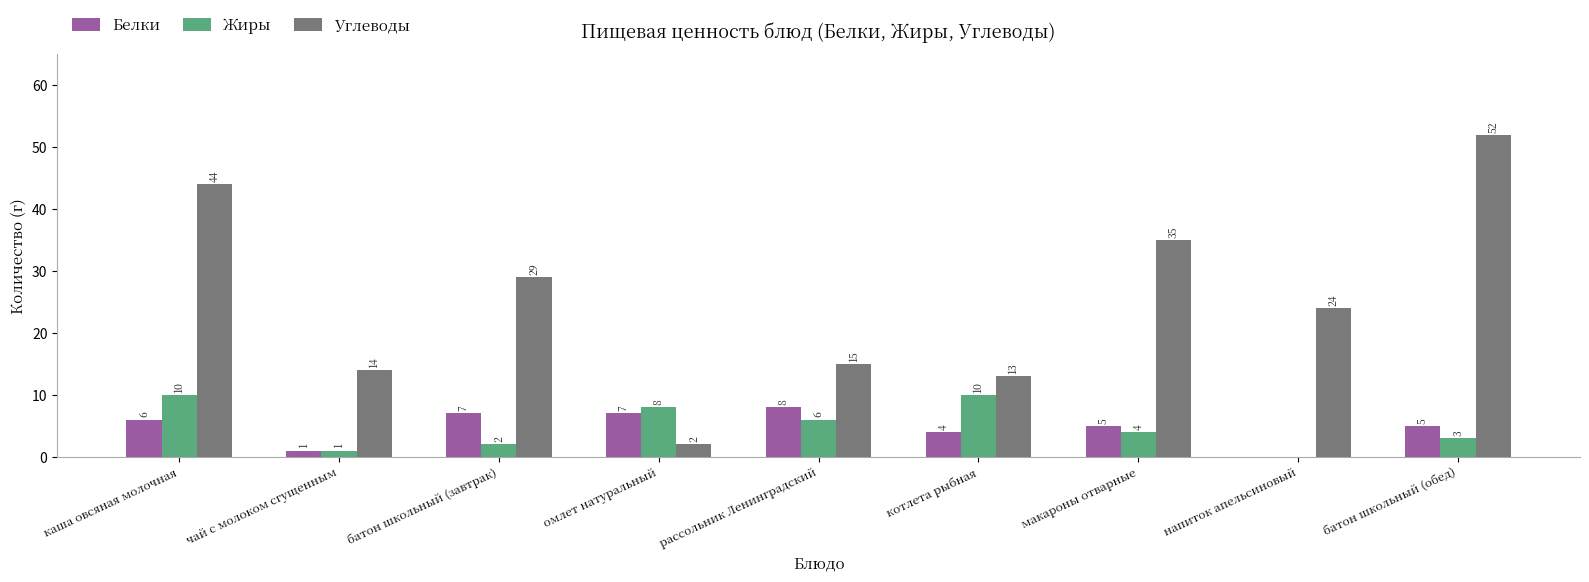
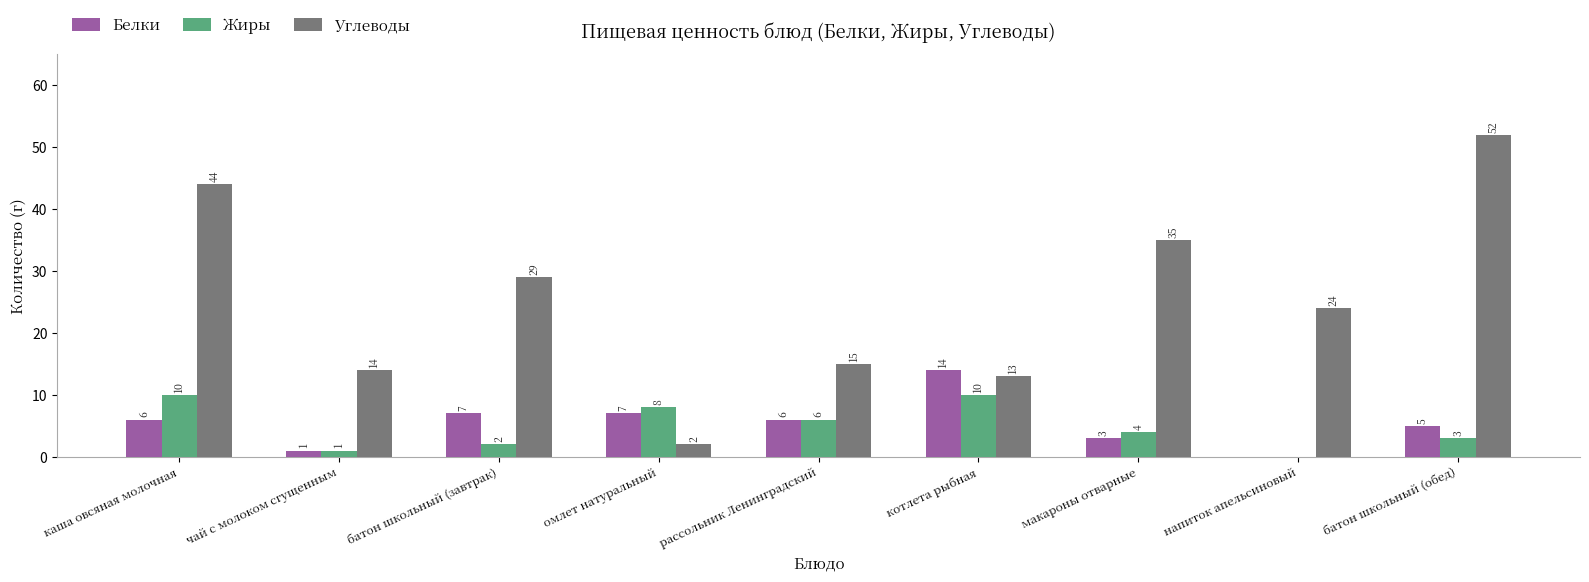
Белки, рассольник Ленинградский: 8 -> 6
Белки, котлета рыбная: 4 -> 14
Белки, макароны отварные: 5 -> 3
